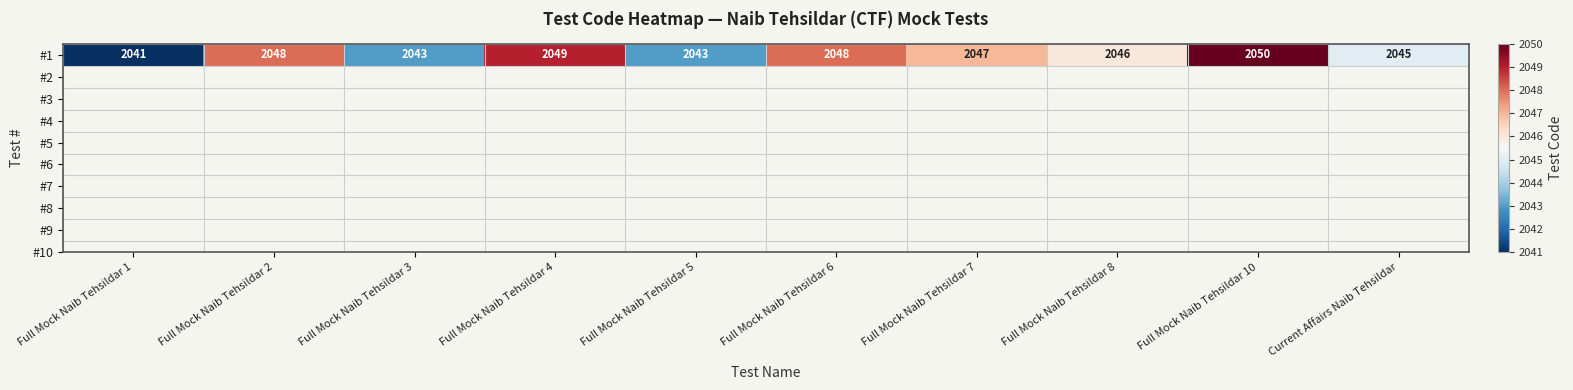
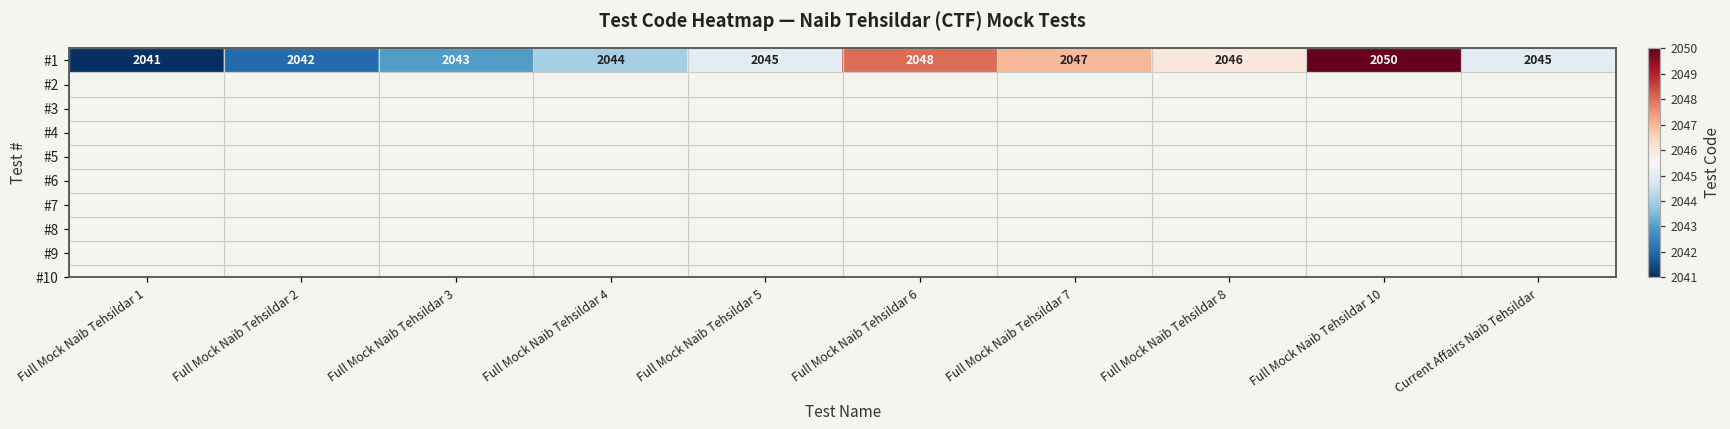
#1, Full Mock Naib Tehsildar 2: 2048 -> 2042
#1, Full Mock Naib Tehsildar 4: 2049 -> 2044
#1, Full Mock Naib Tehsildar 5: 2043 -> 2045
